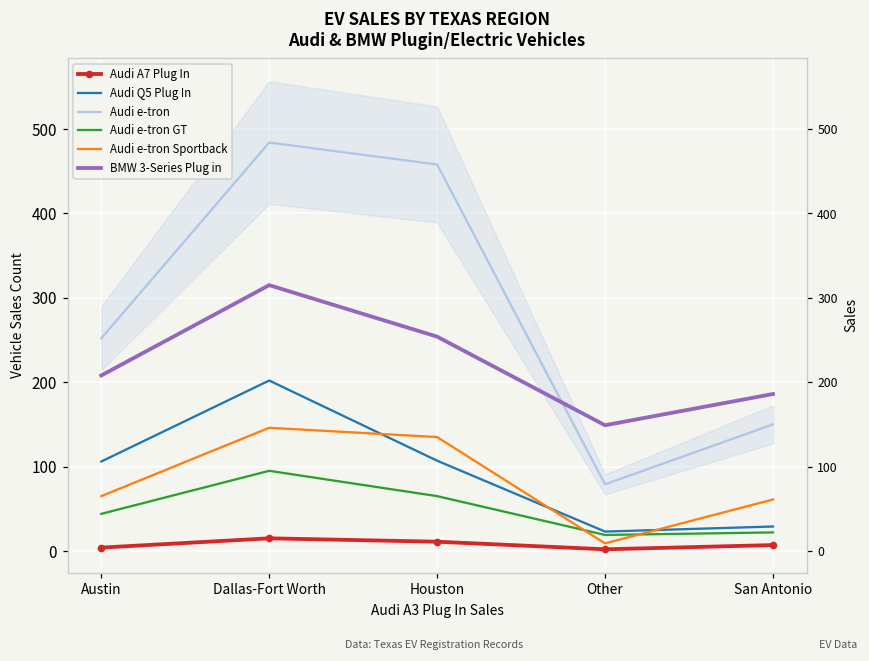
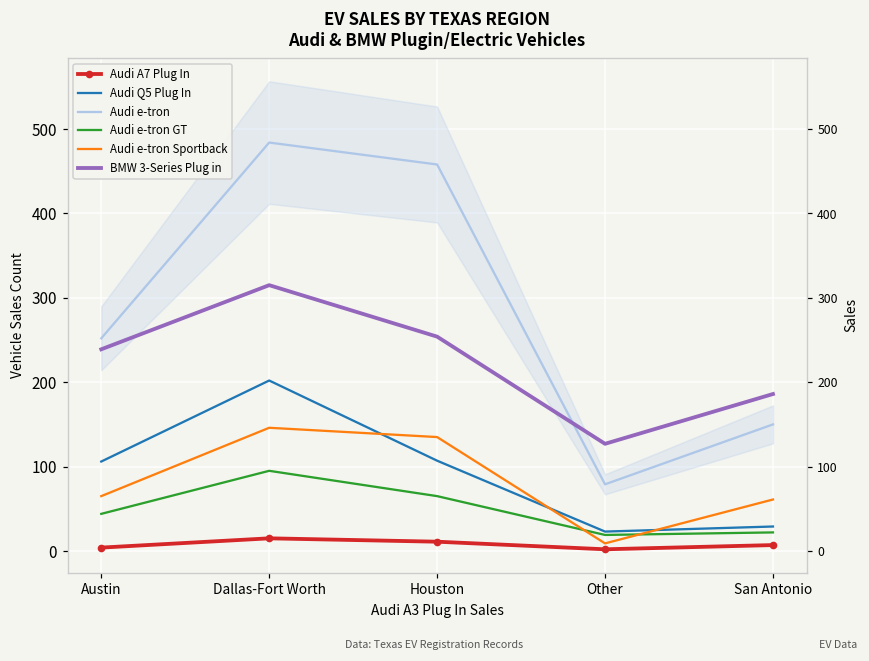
BMW 3-Series Plug in, Austin: 210 -> 240
BMW 3-Series Plug in, Other: 150 -> 130
